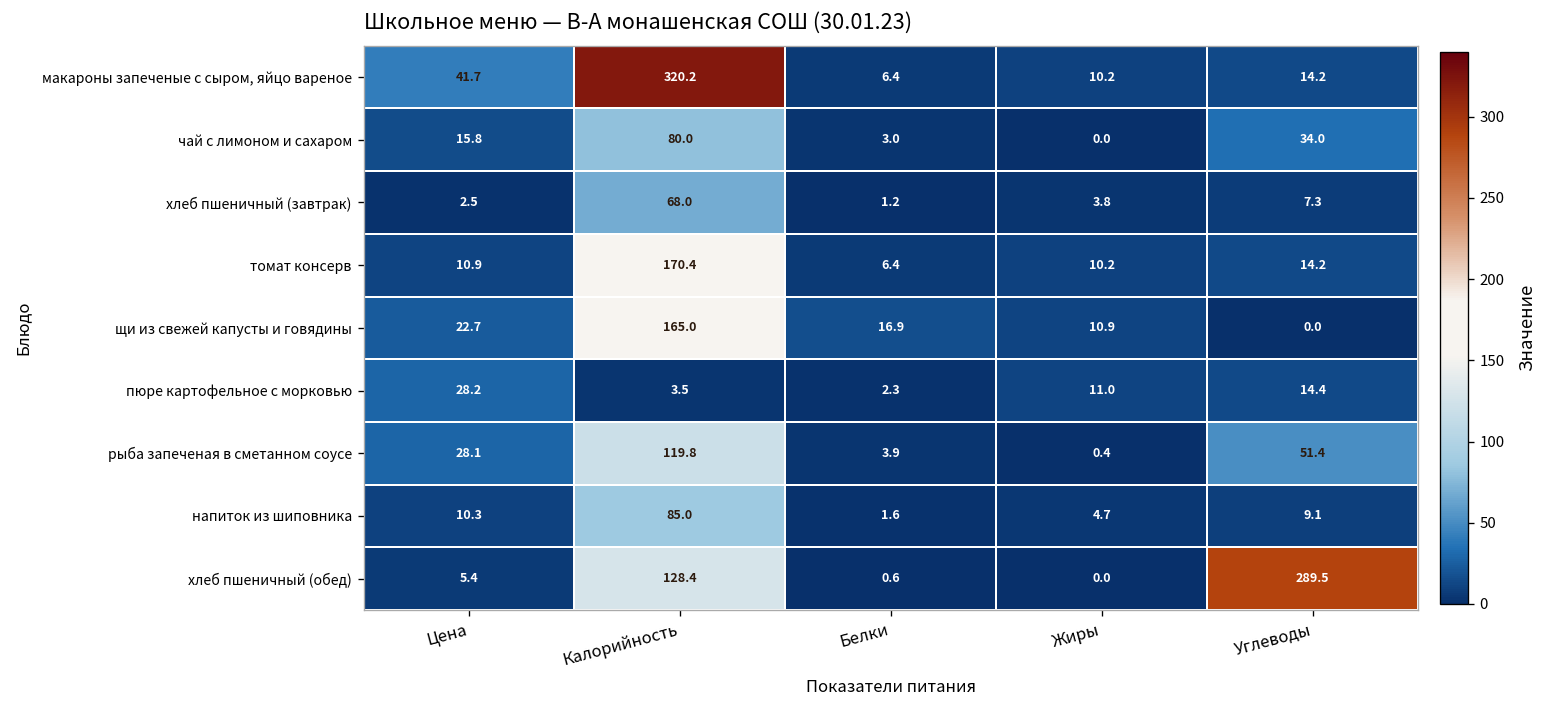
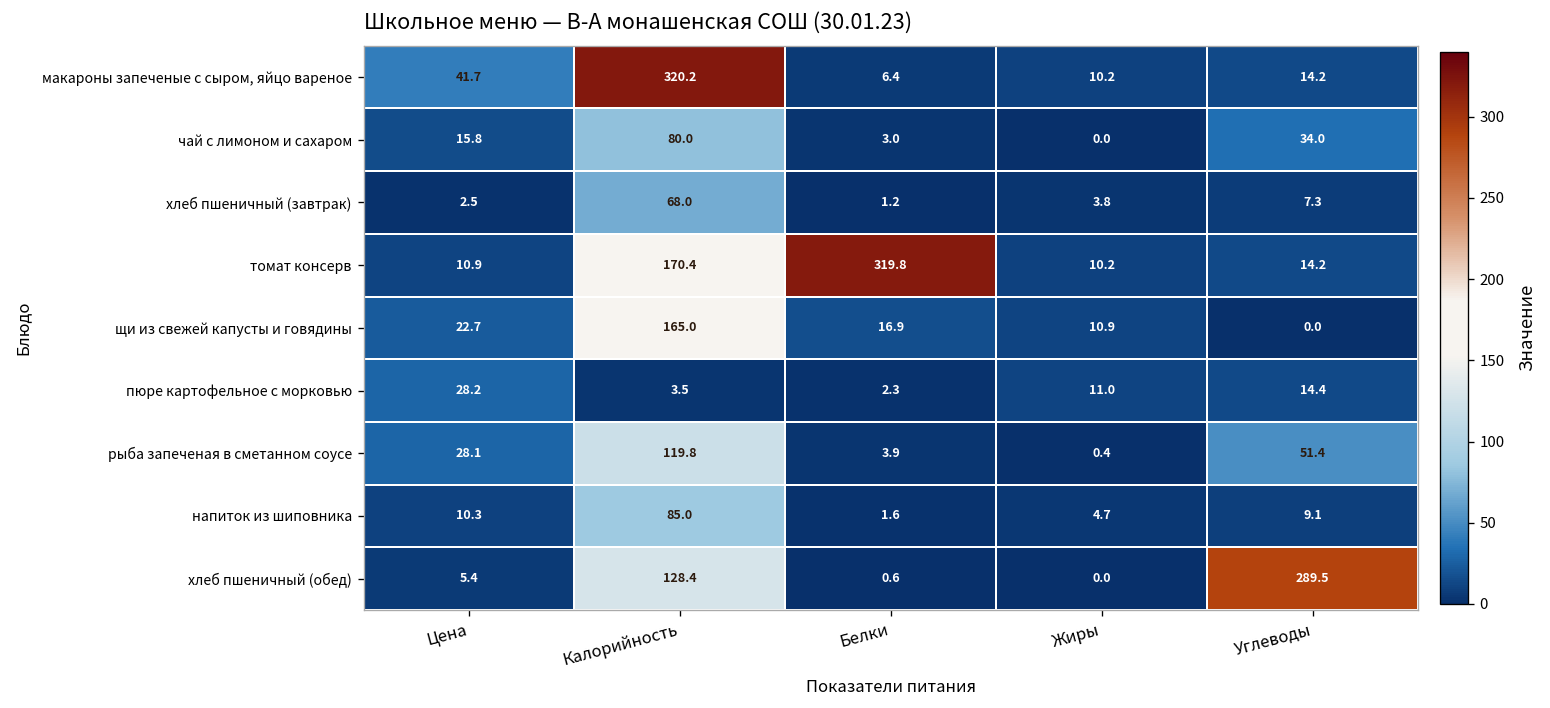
томат консерв, Белки: 6.4 -> 319.8
